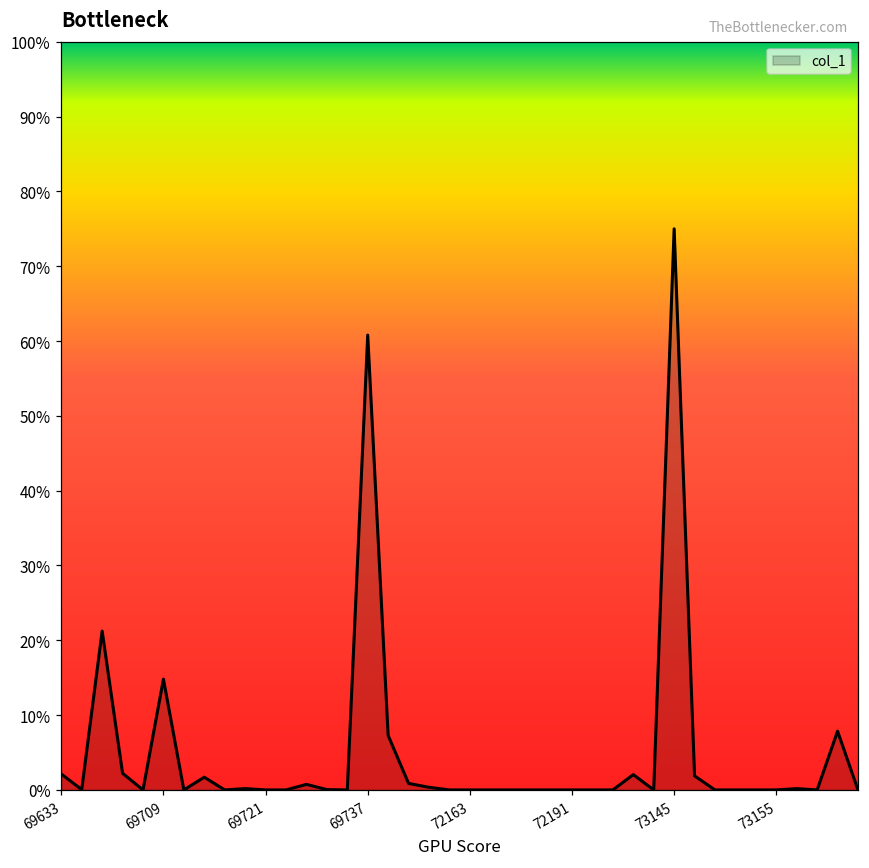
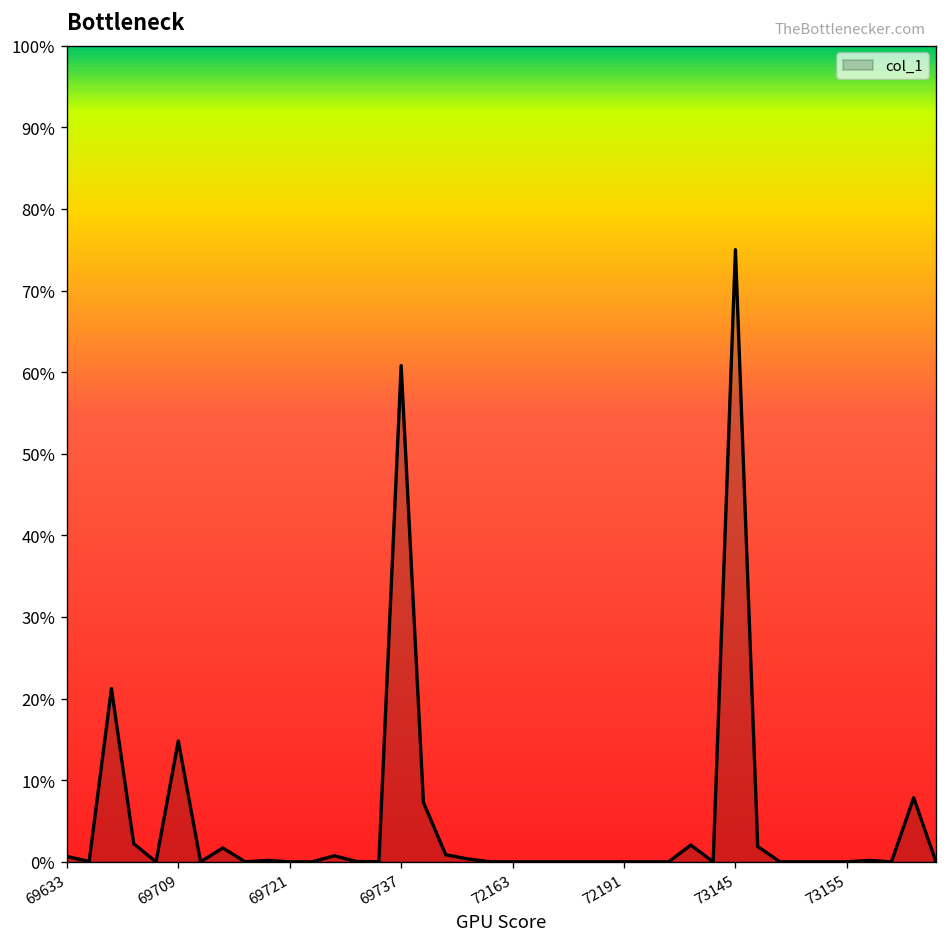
69633: 2% -> 1%
